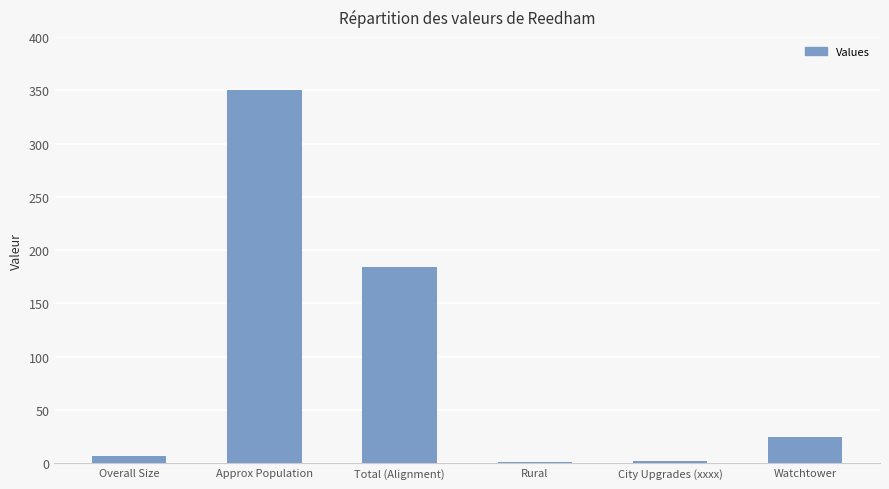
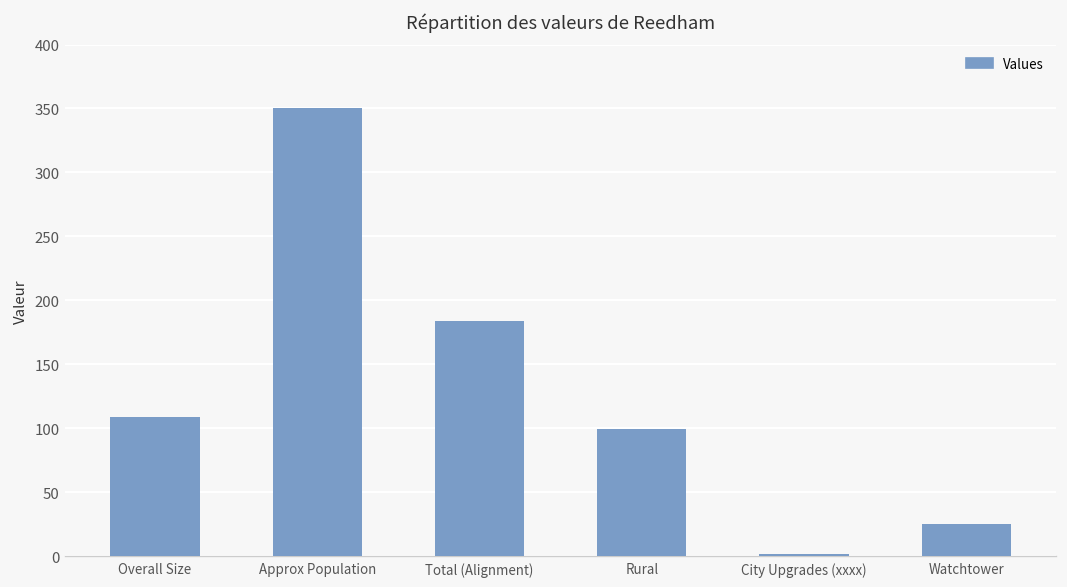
Overall Size: 7 -> 109
Rural: 1 -> 99
